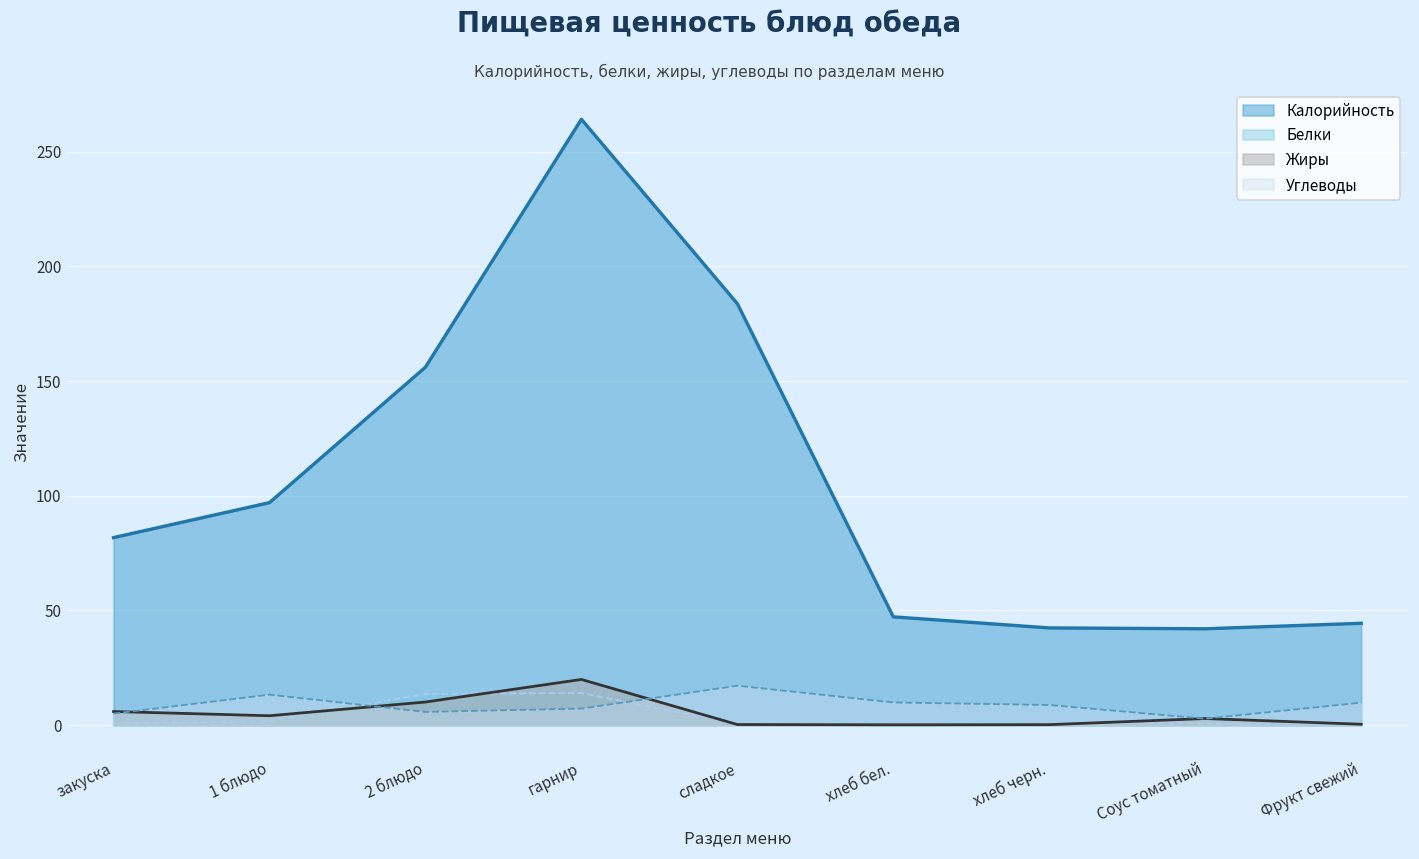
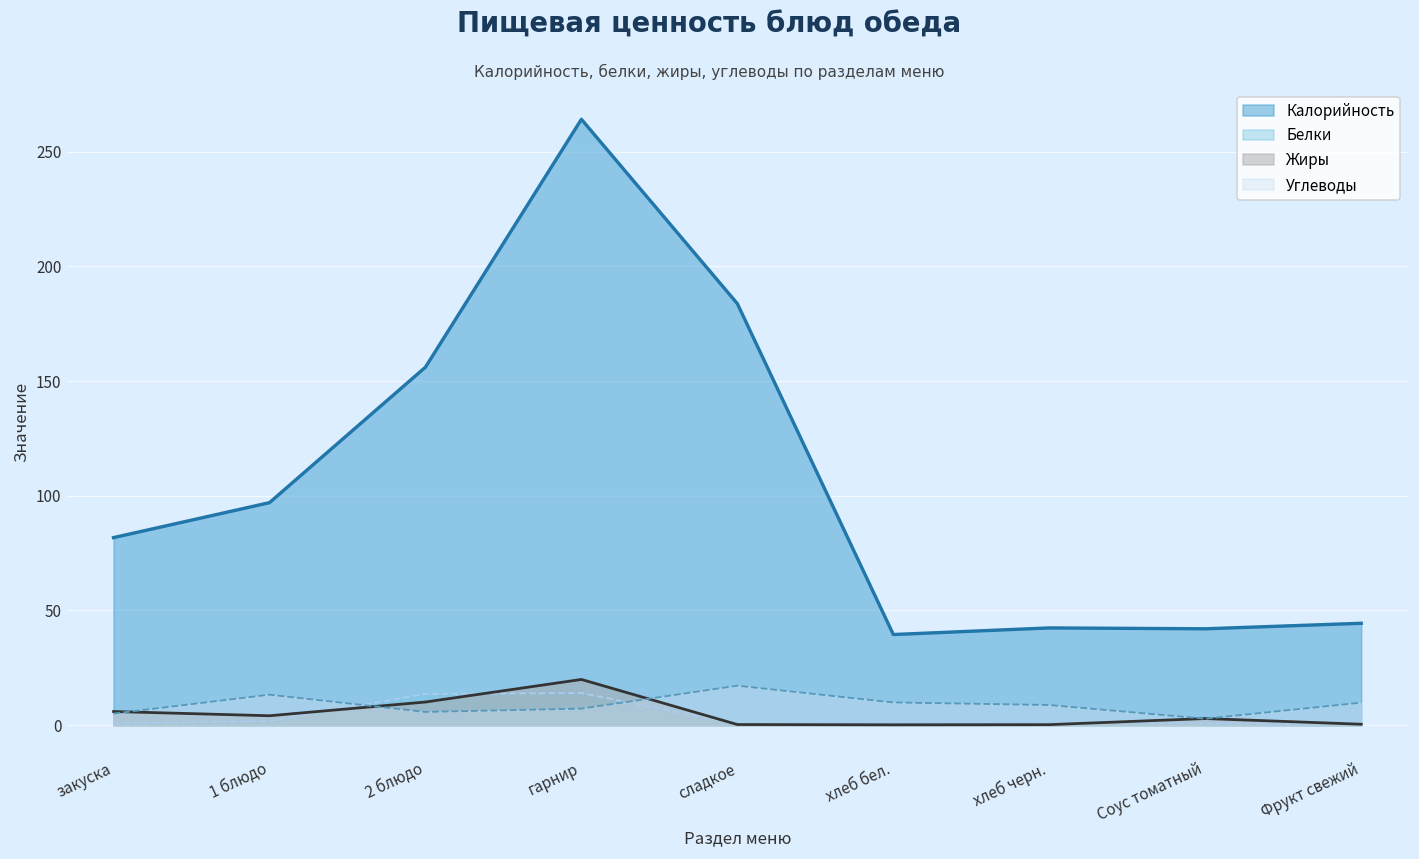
Калорийность, хлеб бел.: 47 -> 40
